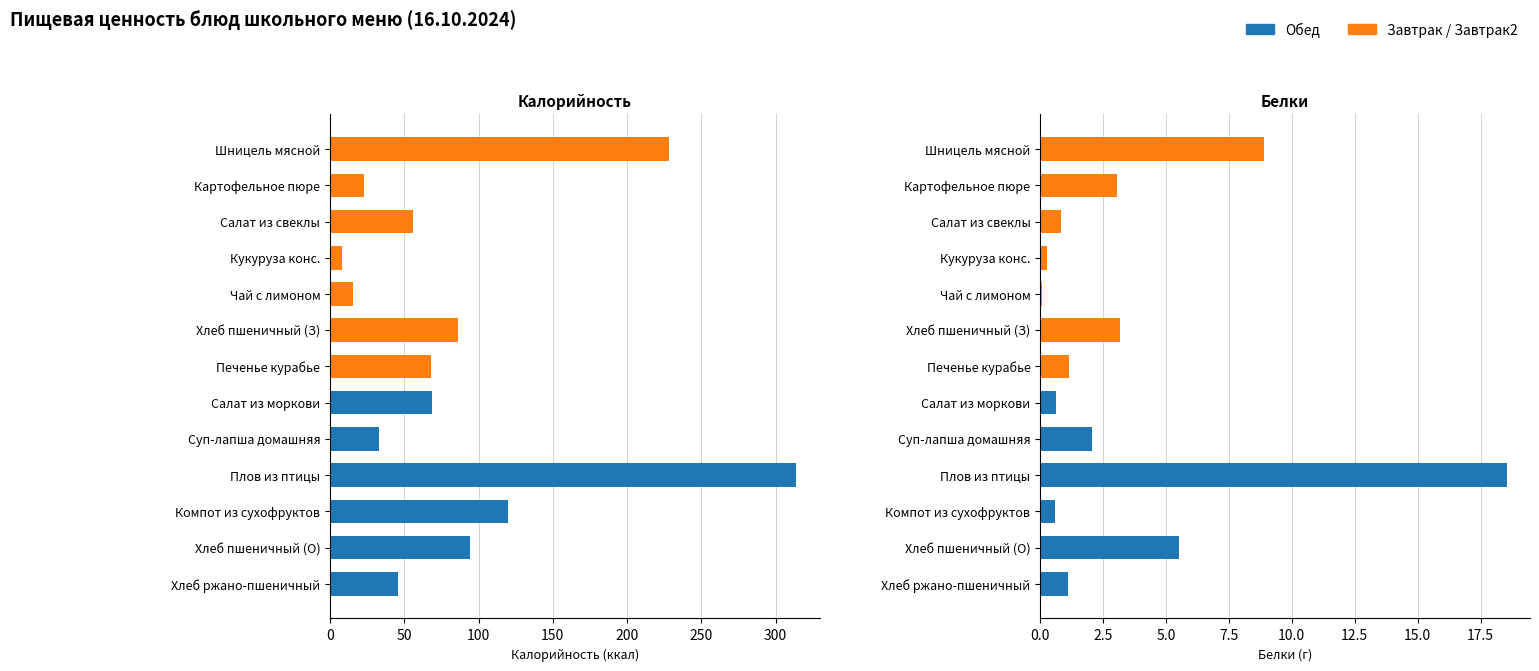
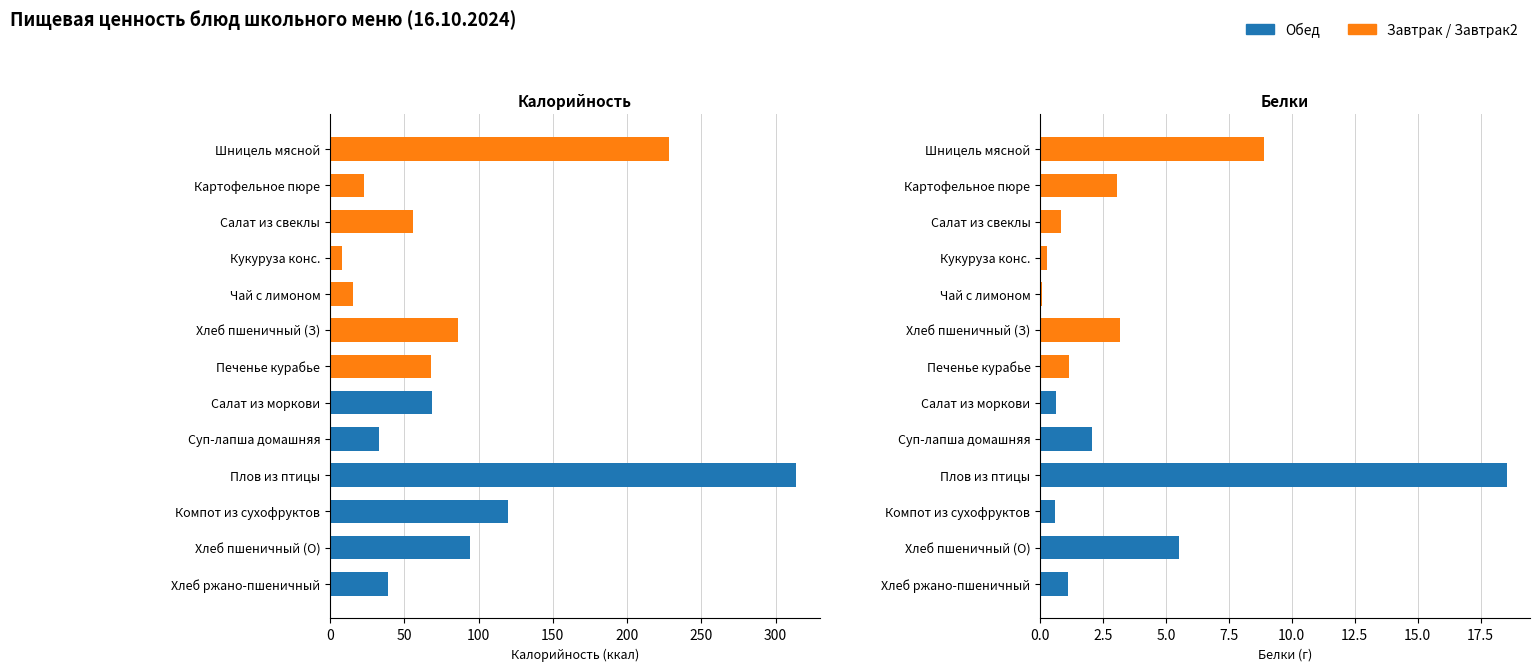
Калорийность, Хлеб ржано-пшеничный: 46 -> 39
